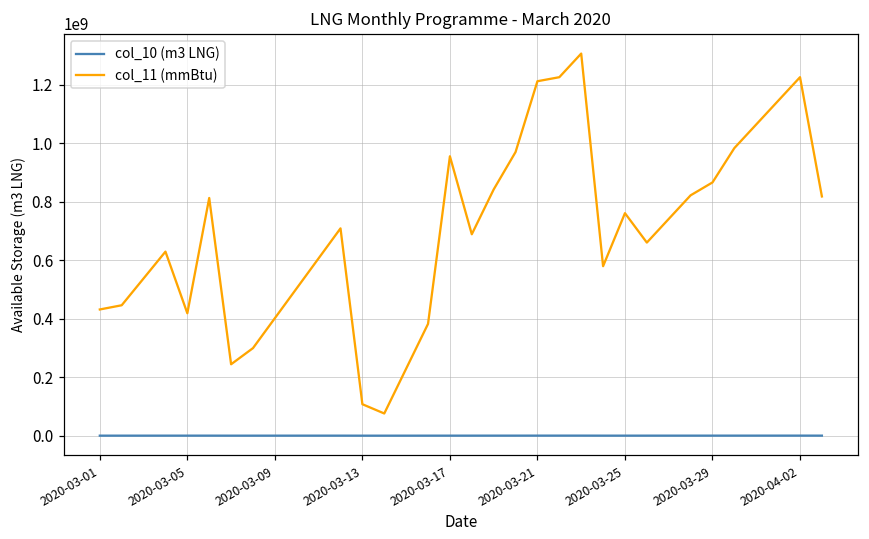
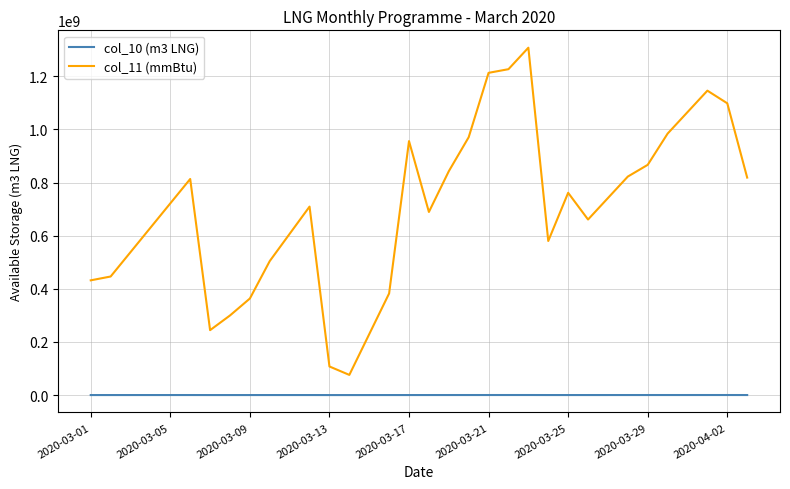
col_11 (mmBtu), 2020-03-05: 420000000 -> 720000000
col_11 (mmBtu), 2020-03-09: 400000000 -> 360000000
col_11 (mmBtu), 2020-04-02: 1230000000 -> 1100000000
